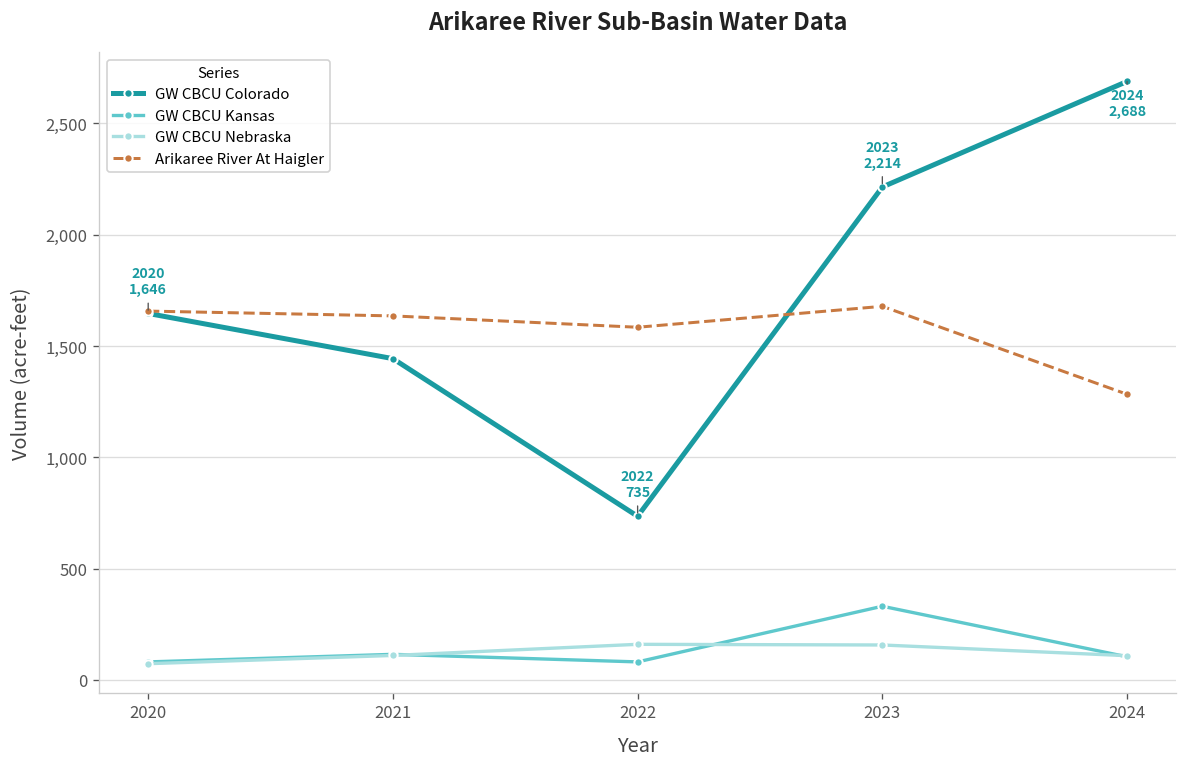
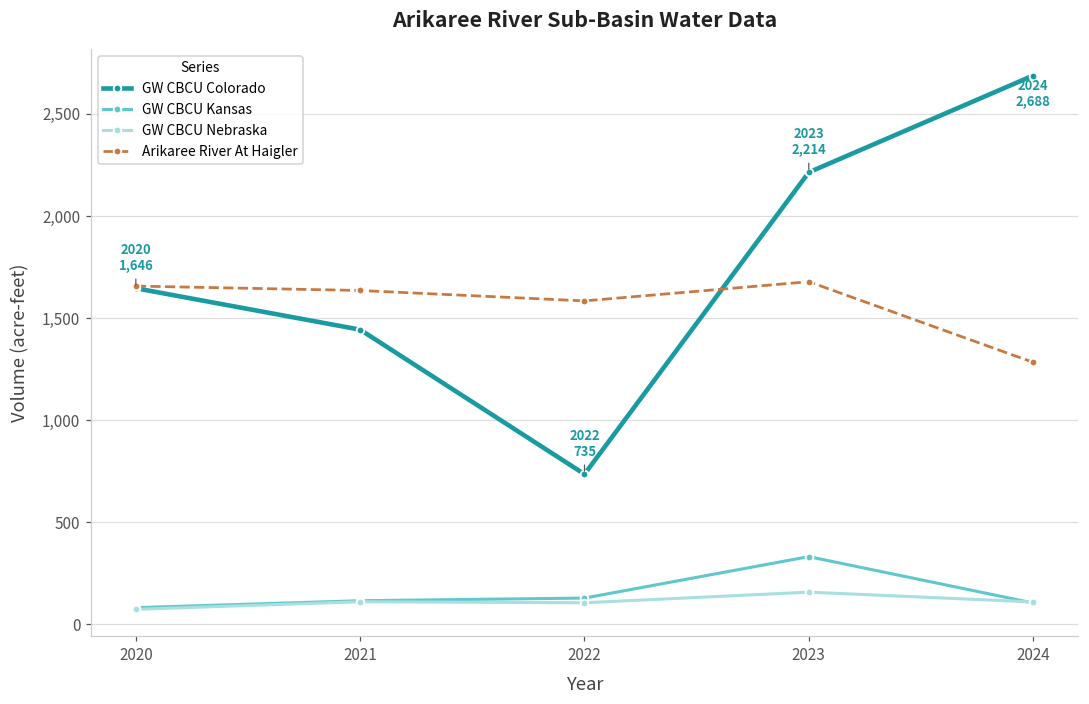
GW CBCU Kansas, 2022: 80 -> 130
GW CBCU Nebraska, 2022: 160 -> 110
